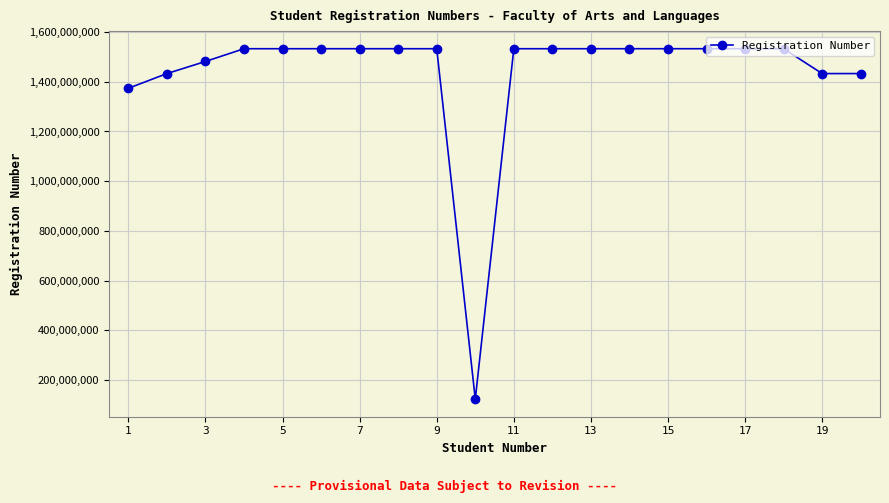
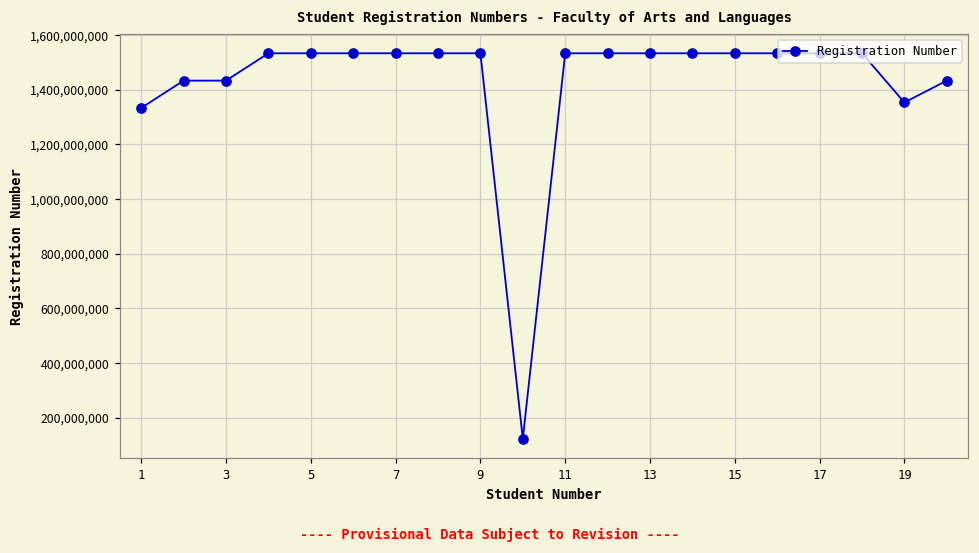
1: 1,370,000,000 -> 1,330,000,000
3: 1,480,000,000 -> 1,430,000,000
19: 1,430,000,000 -> 1,350,000,000
